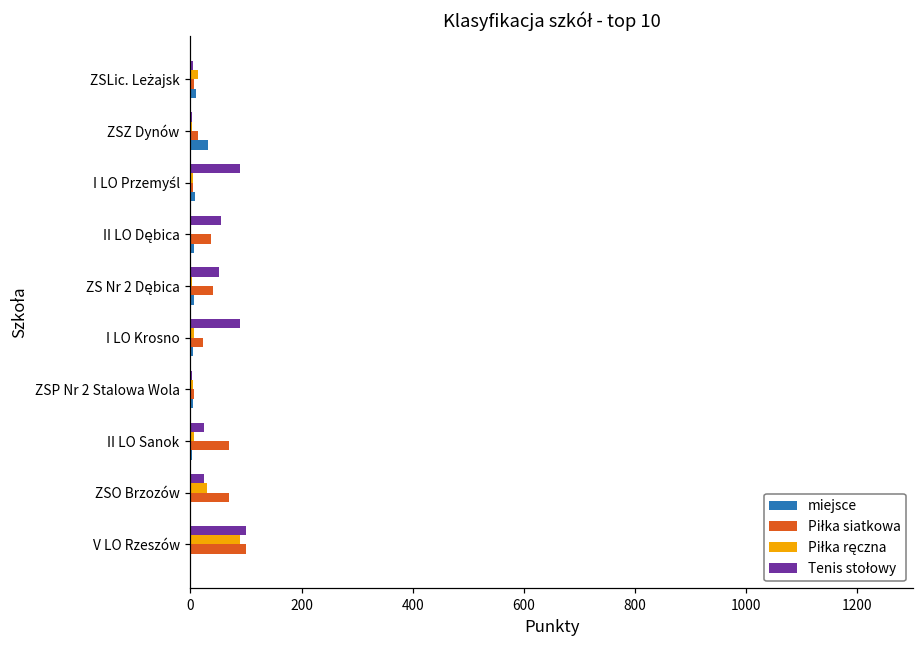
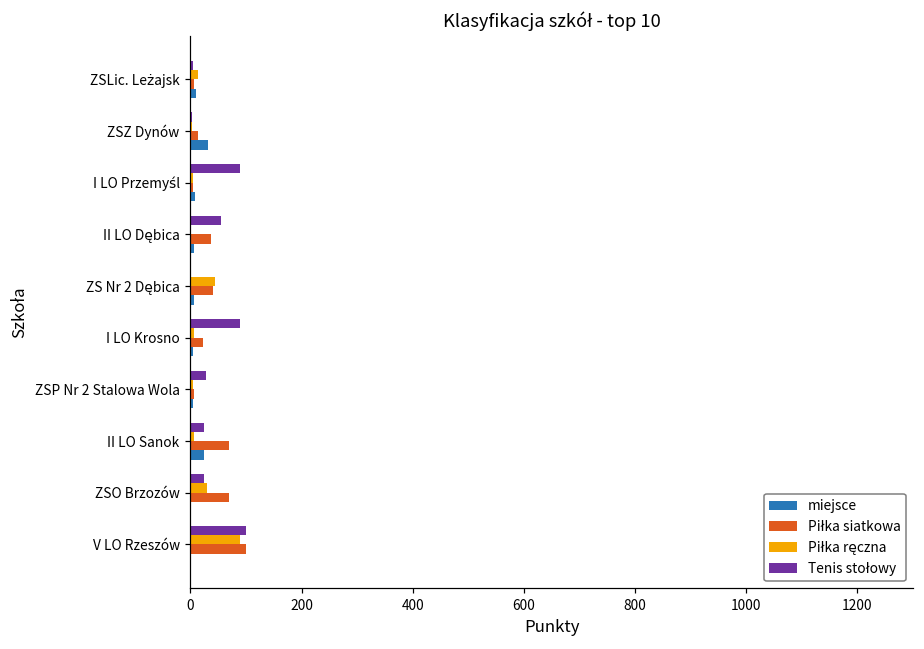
Tenis stołowy, ZS Nr 2 Dębica: 50 -> 0
Piłka ręczna, ZS Nr 2 Dębica: 0 -> 50
Tenis stołowy, ZSP Nr 2 Stalowa Wola: 0 -> 30
miejsce, II LO Sanok: 0 -> 30
